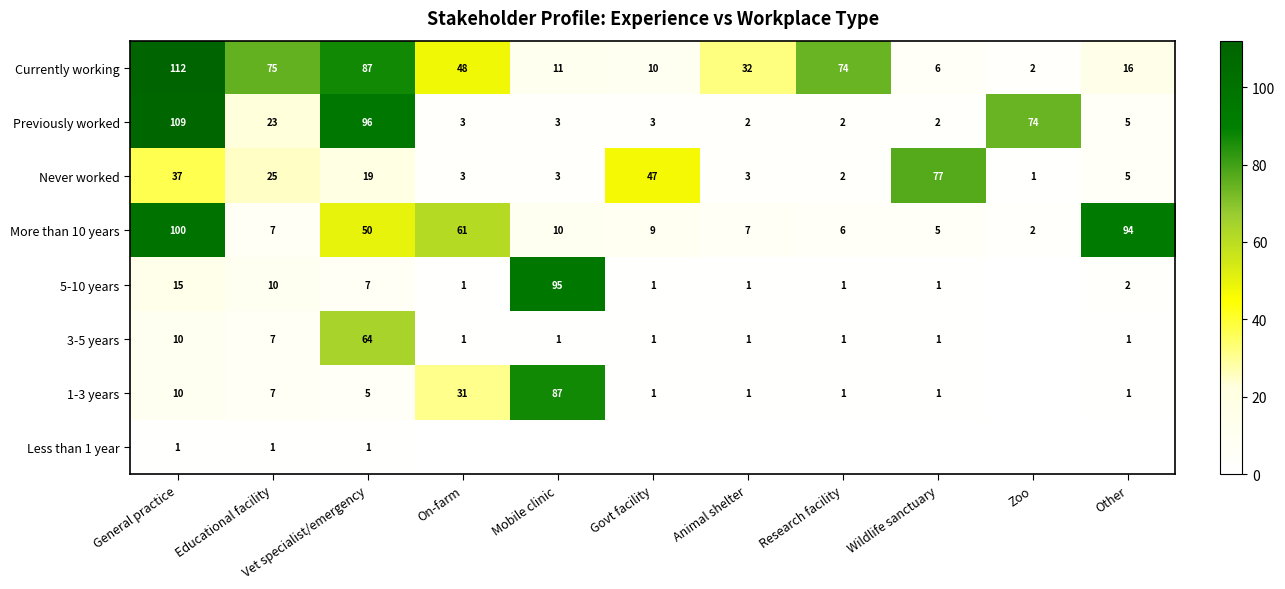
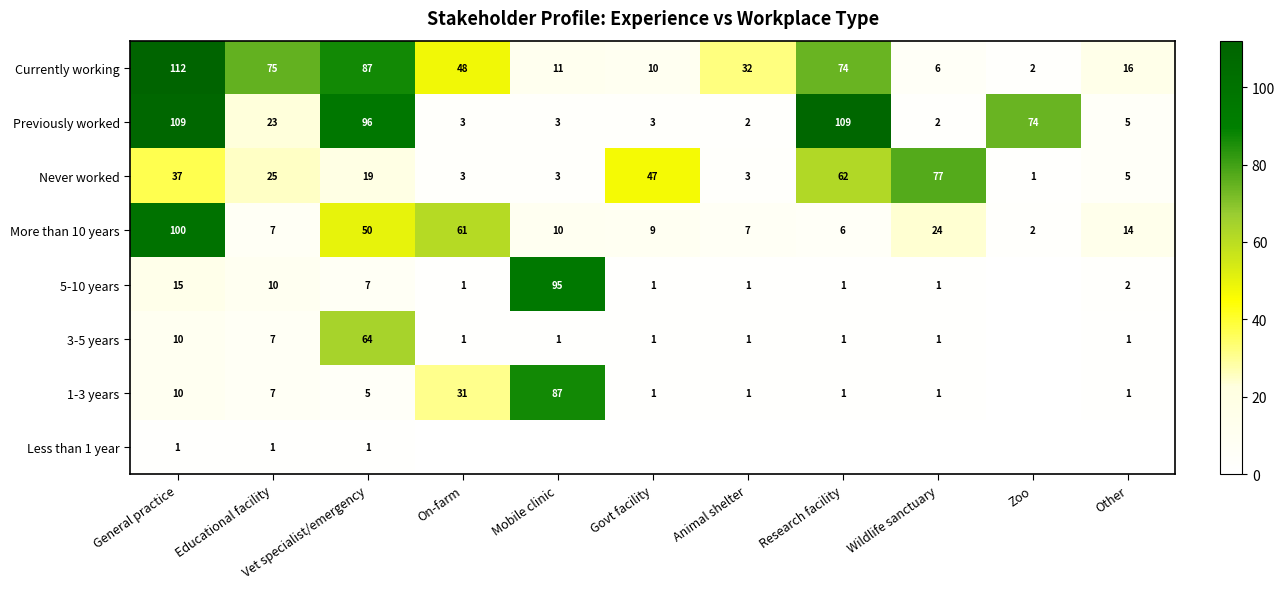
Previously worked, Research facility: 2 -> 109
Never worked, Research facility: 2 -> 62
More than 10 years, Wildlife sanctuary: 5 -> 24
More than 10 years, Other: 94 -> 14
